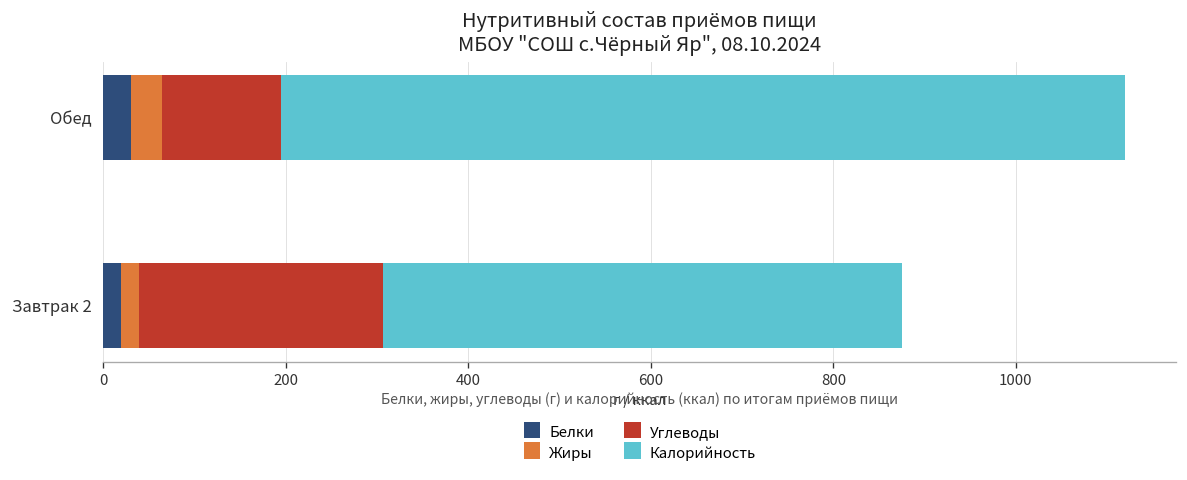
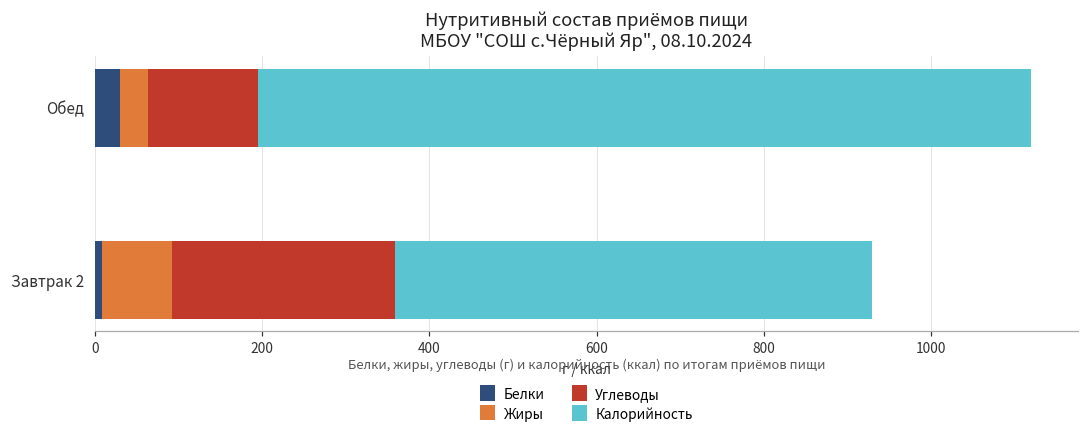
Белки, Завтрак 2: 20 -> 10
Жиры, Завтрак 2: 20 -> 80
